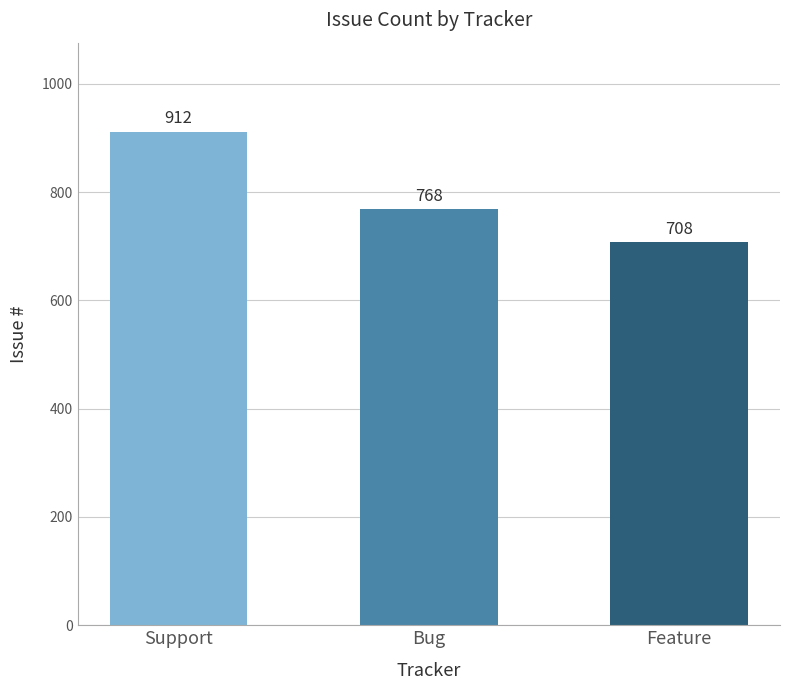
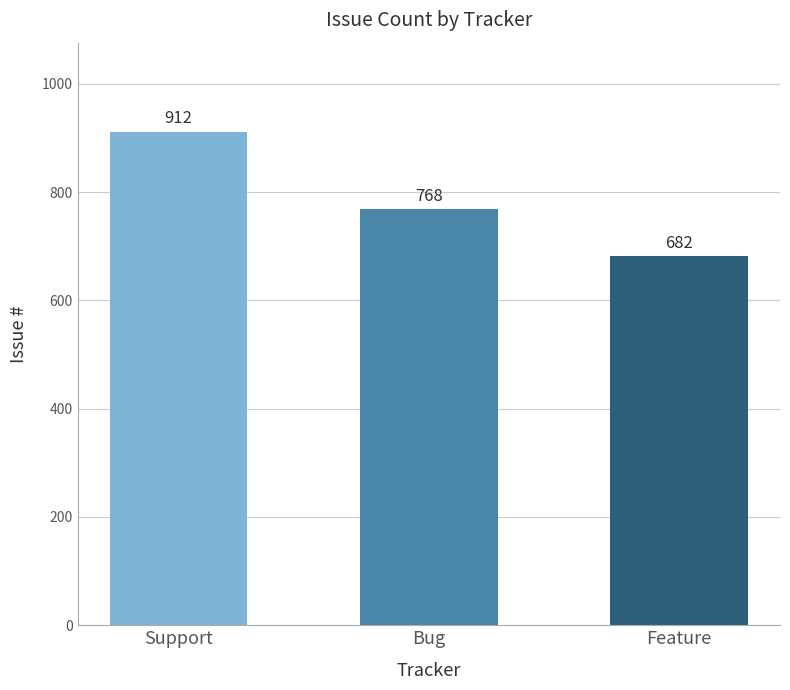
Feature: 708 -> 682
